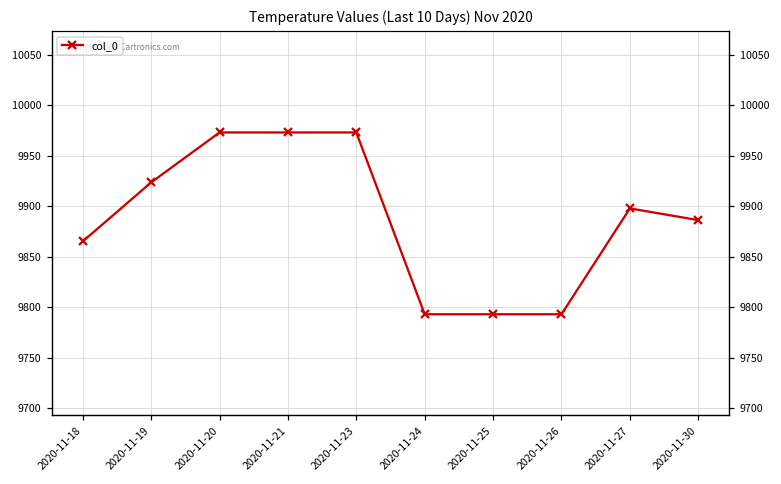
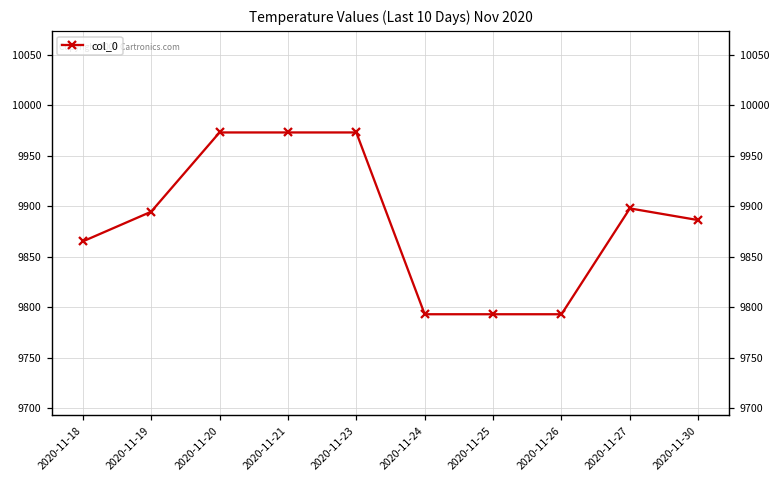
2020-11-19: 9920 -> 9890
